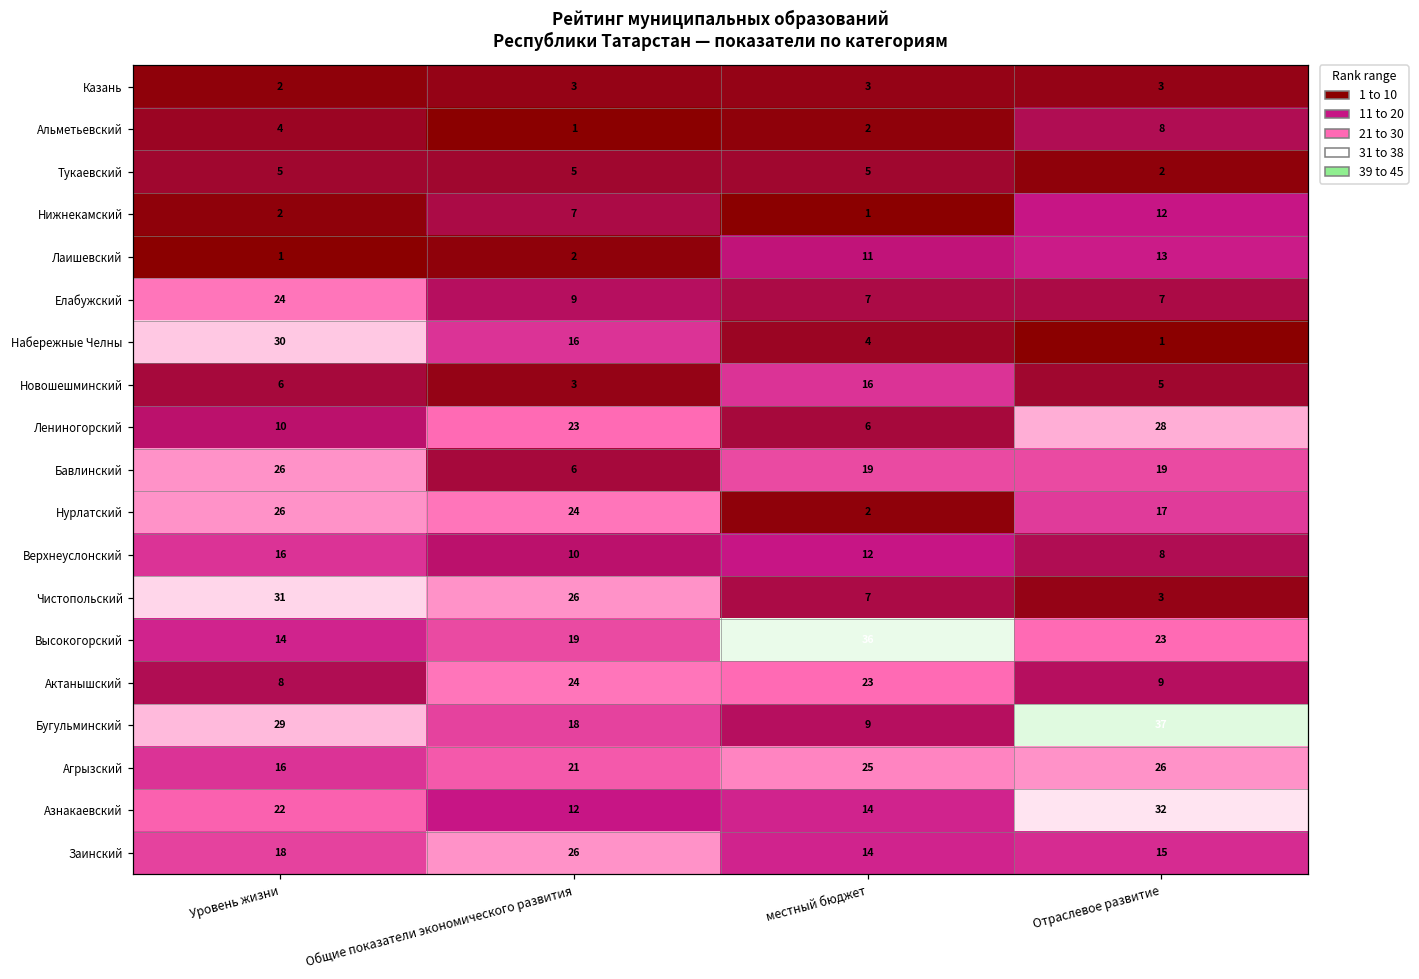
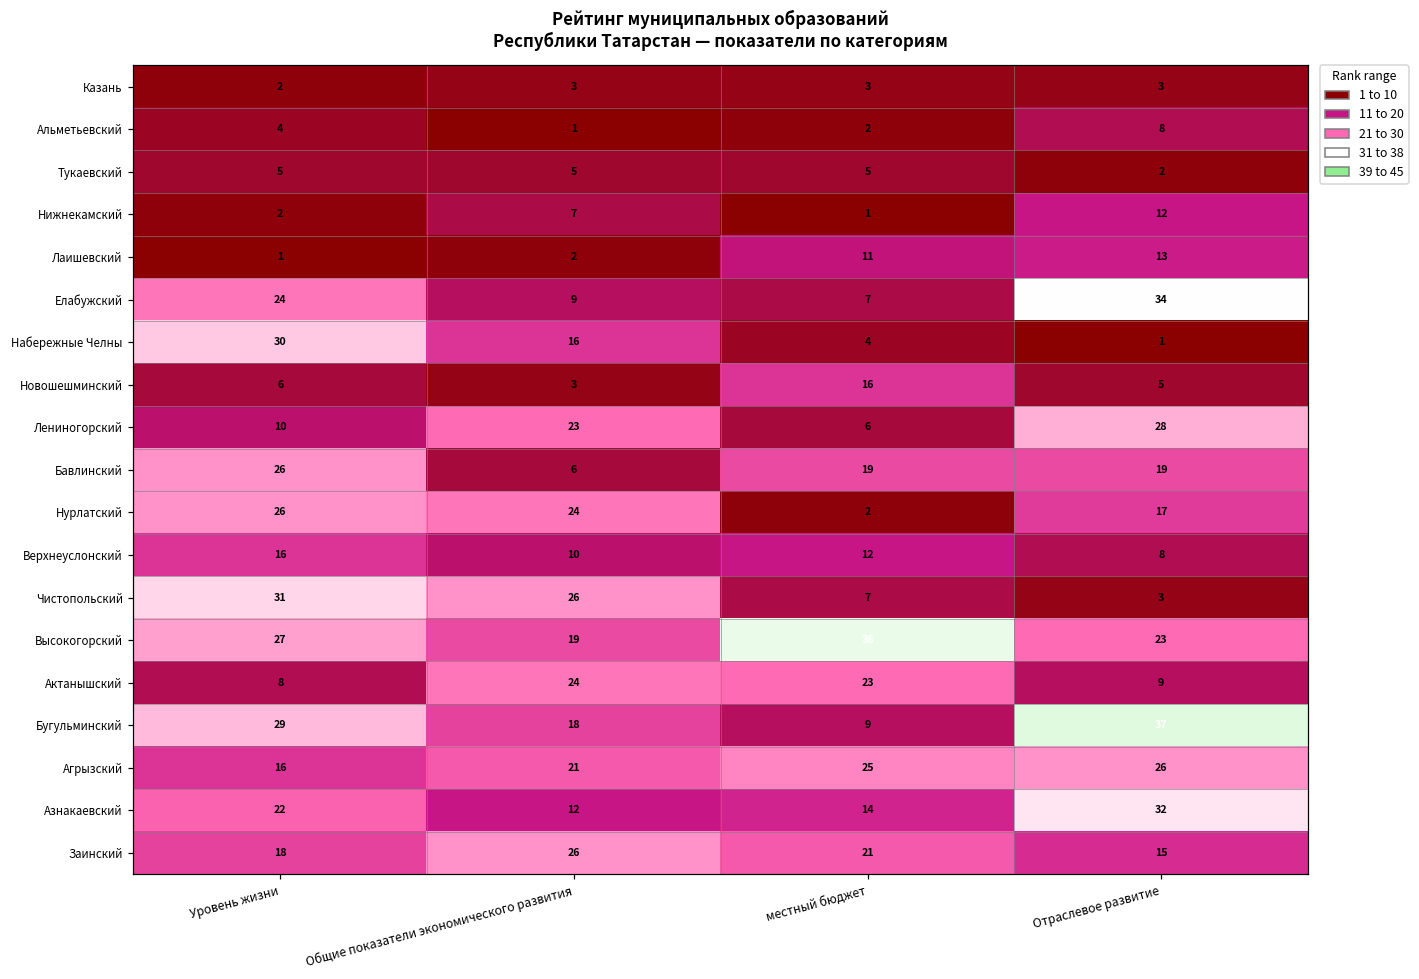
Елабужский, Отраслевое развитие: 7 -> 34
Высокогорский, Уровень жизни: 14 -> 27
Заинский, местный бюджет: 14 -> 21
